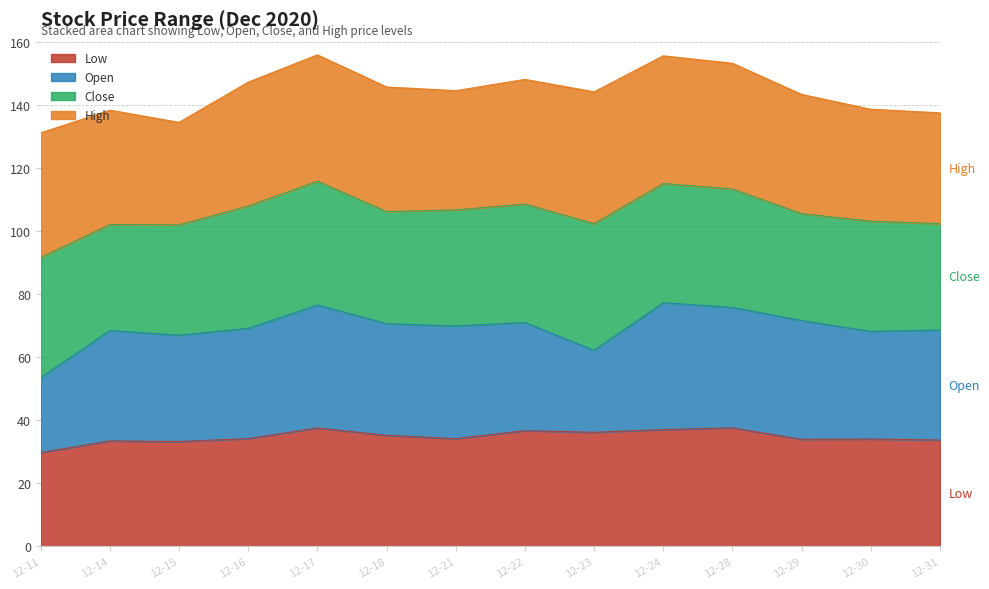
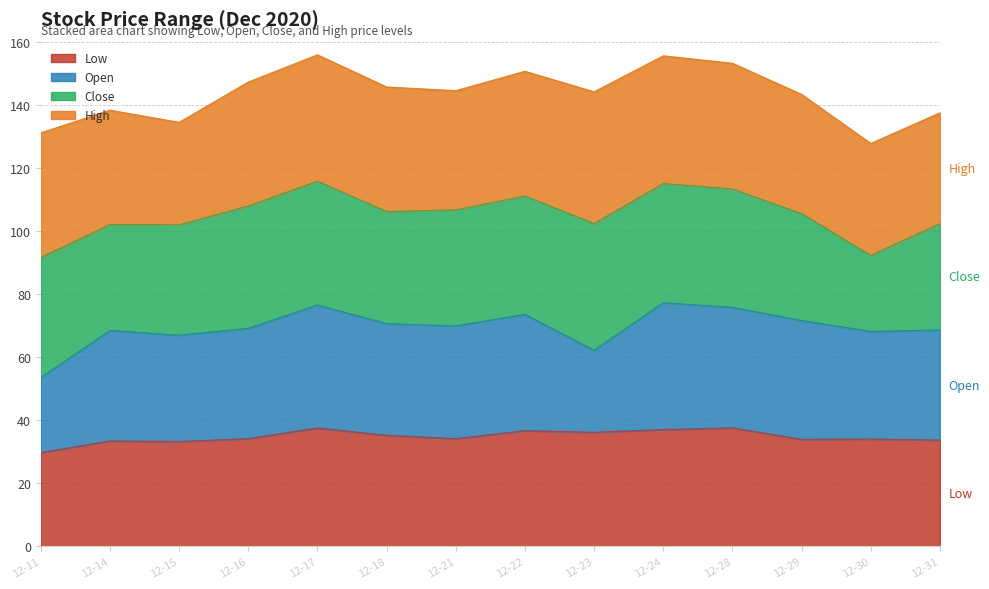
Open, 12-22: 34 -> 37
Close, 12-30: 35 -> 24
